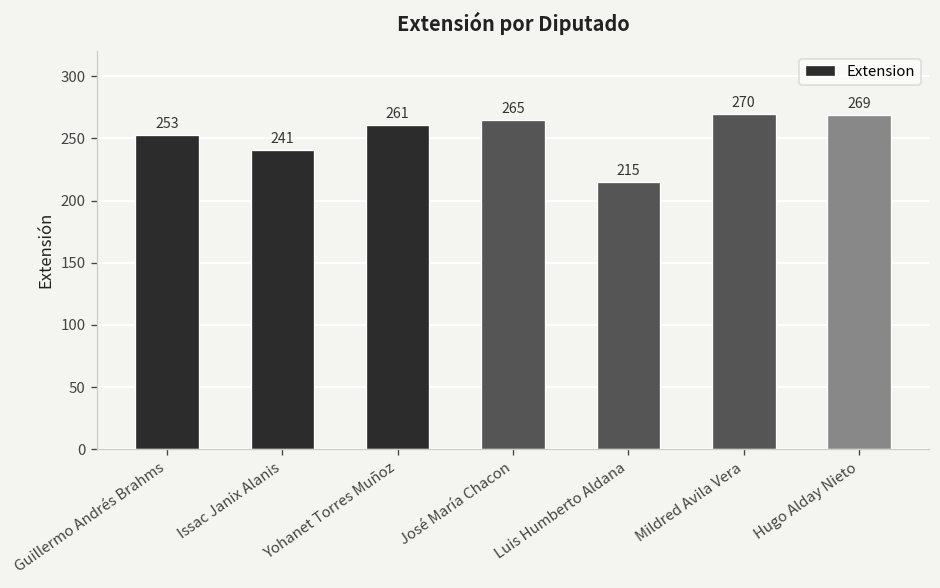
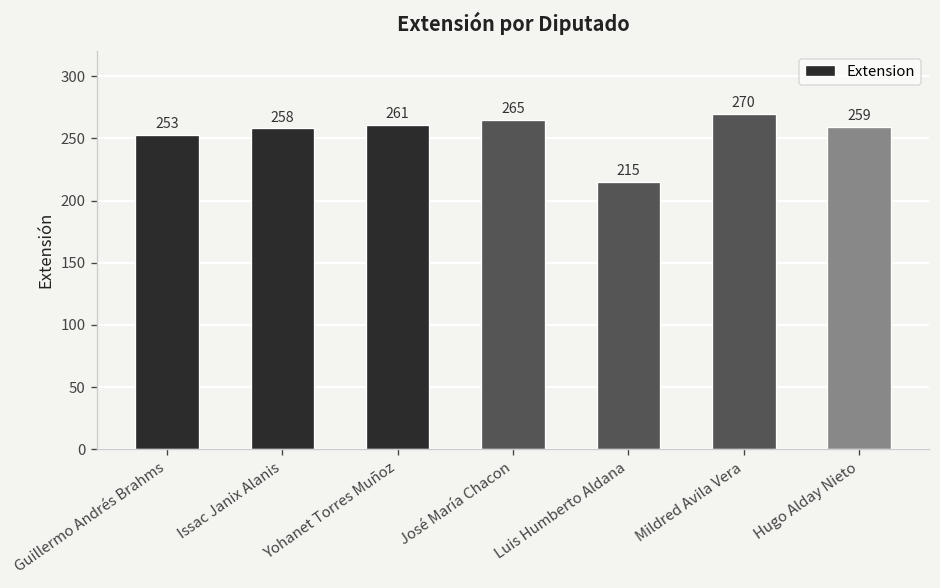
Issac Janix Alanis: 241 -> 258
Hugo Alday Nieto: 269 -> 259
